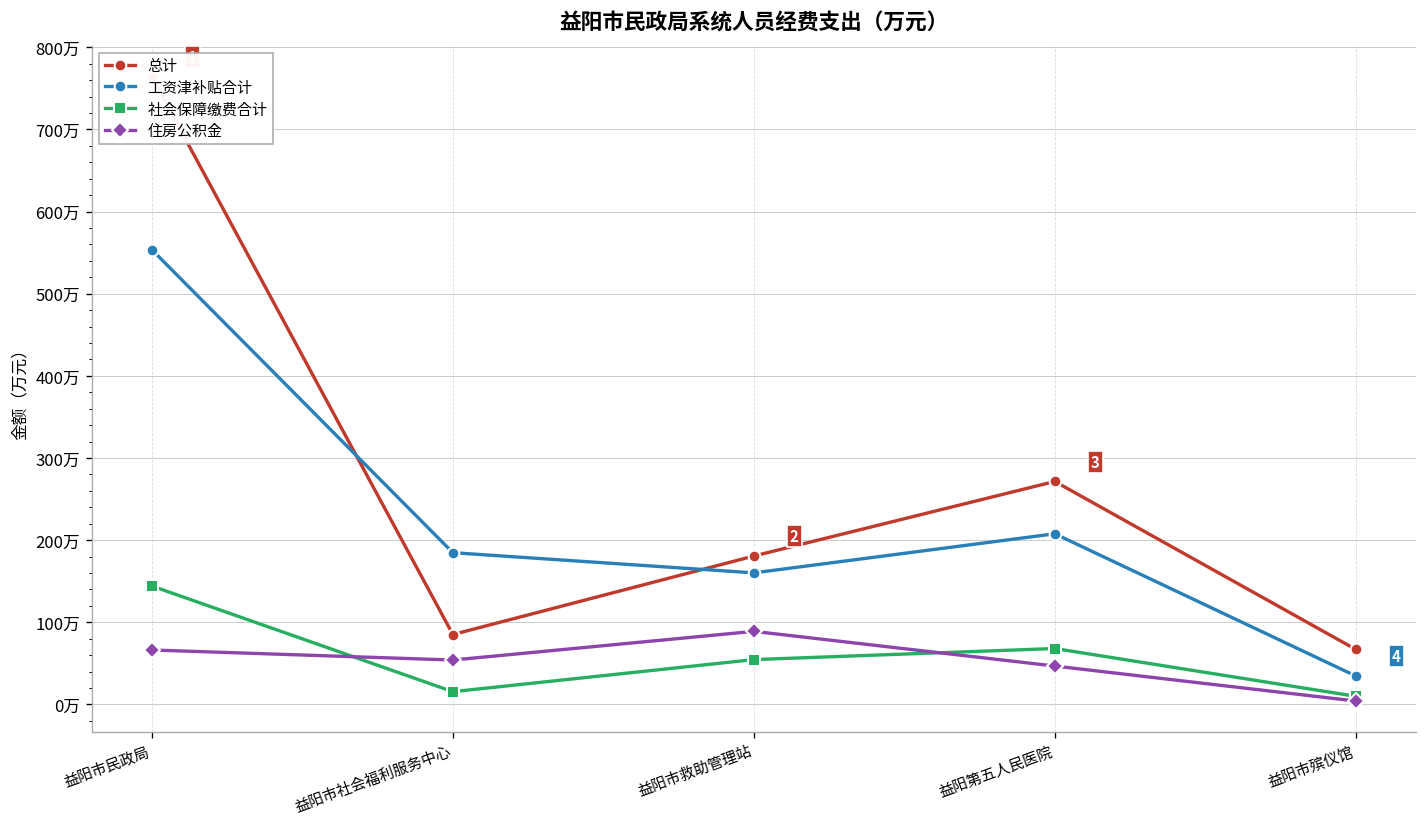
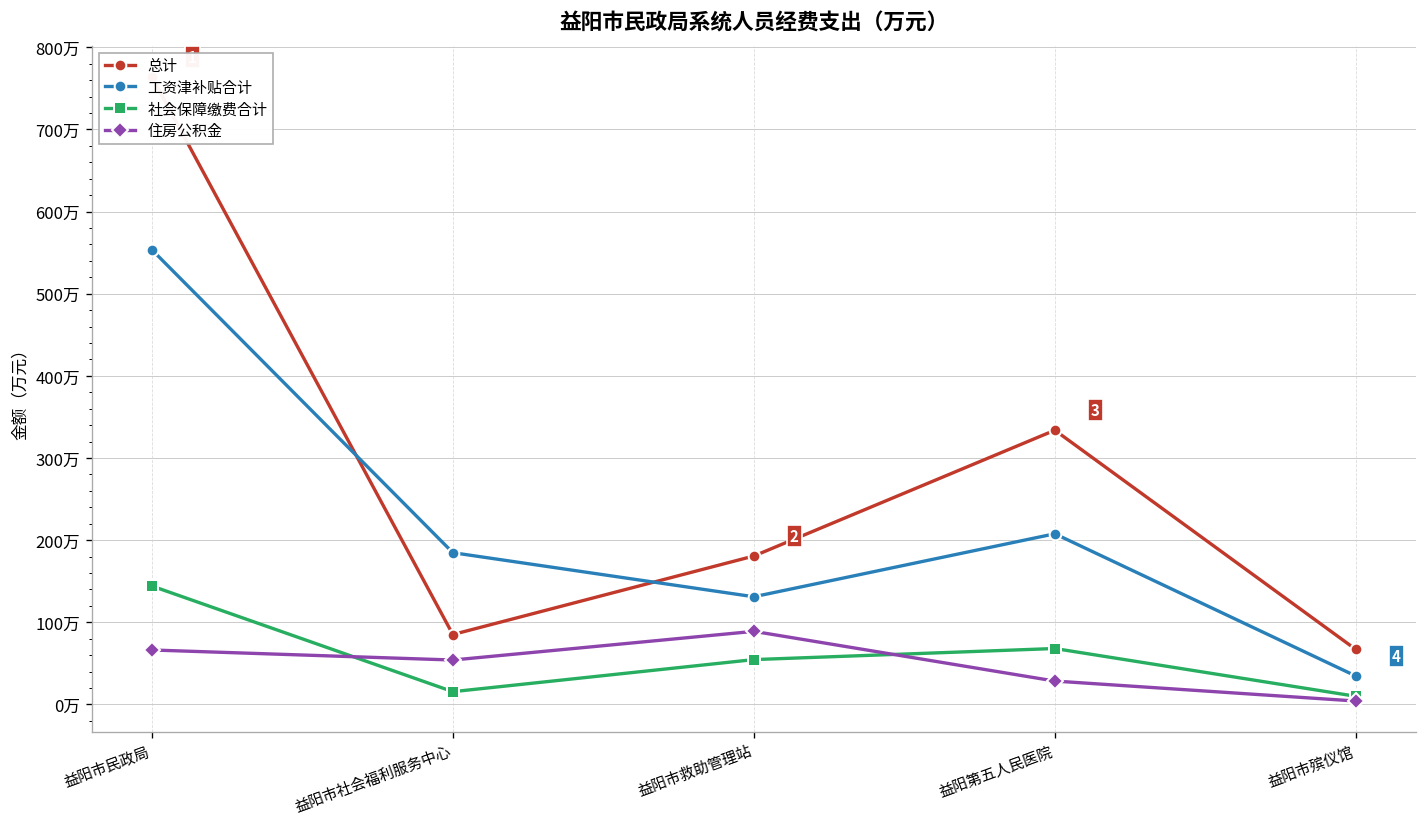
工资津补贴合计, 益阳市救助管理站: 160万 -> 130万
总计, 益阳第五人民医院: 270万 -> 330万
住房公积金, 益阳第五人民医院: 50万 -> 30万
